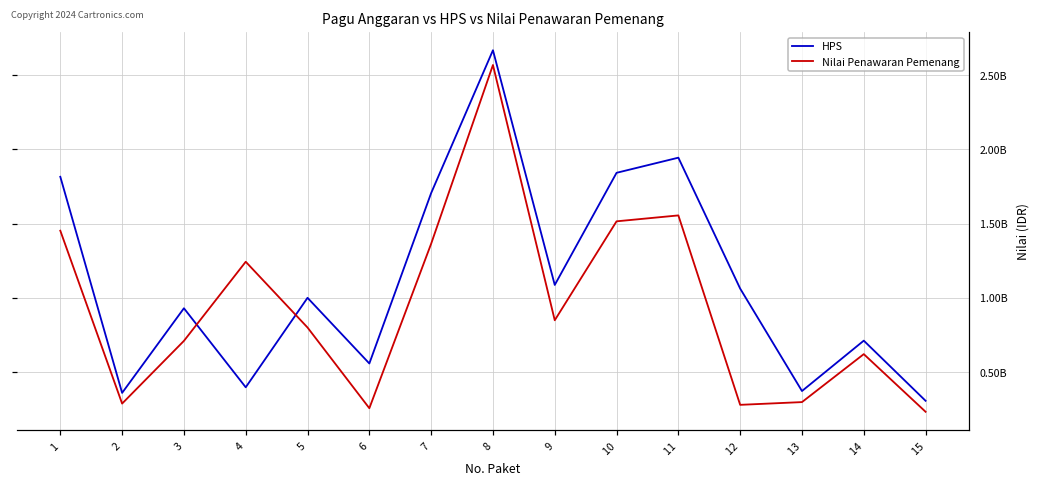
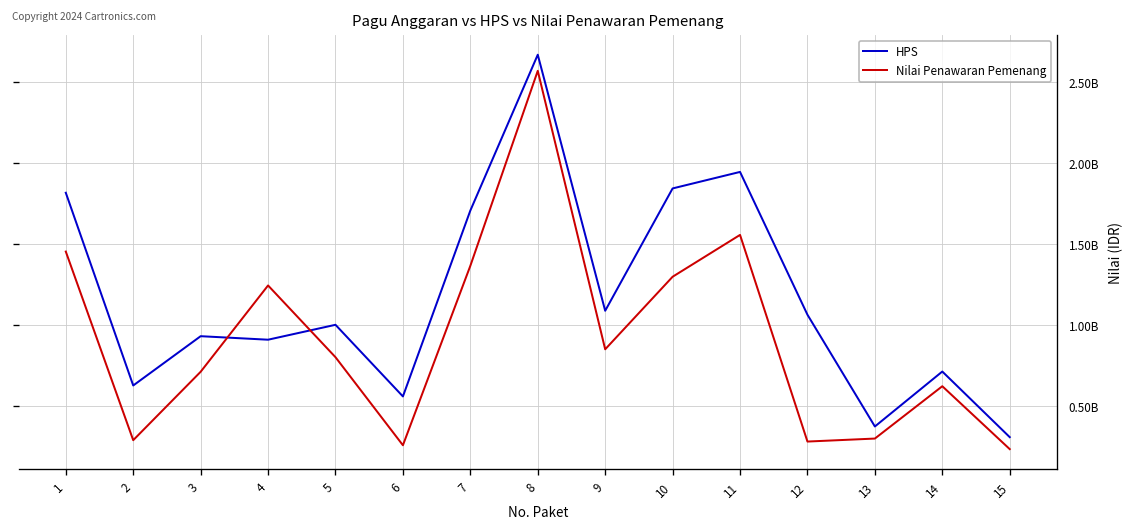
HPS, 2: 360000000 -> 630000000
HPS, 4: 400000000 -> 910000000
Nilai Penawaran Pemenang, 10: 1510000000 -> 1300000000
